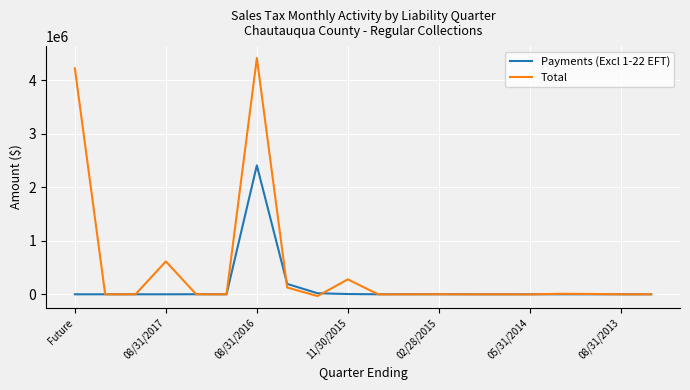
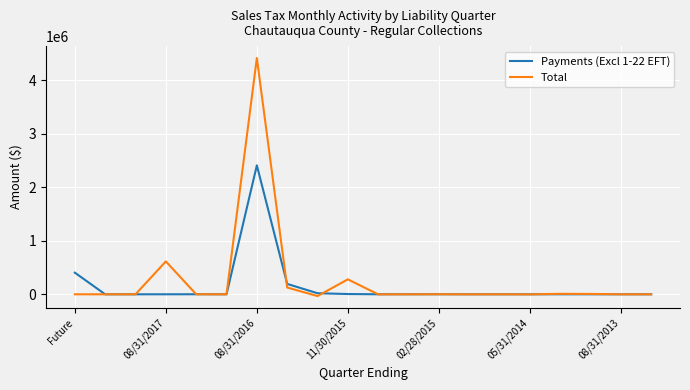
Payments (Excl 1-22 EFT), Future: 0 -> 400000
Total, Future: 4200000 -> 0
